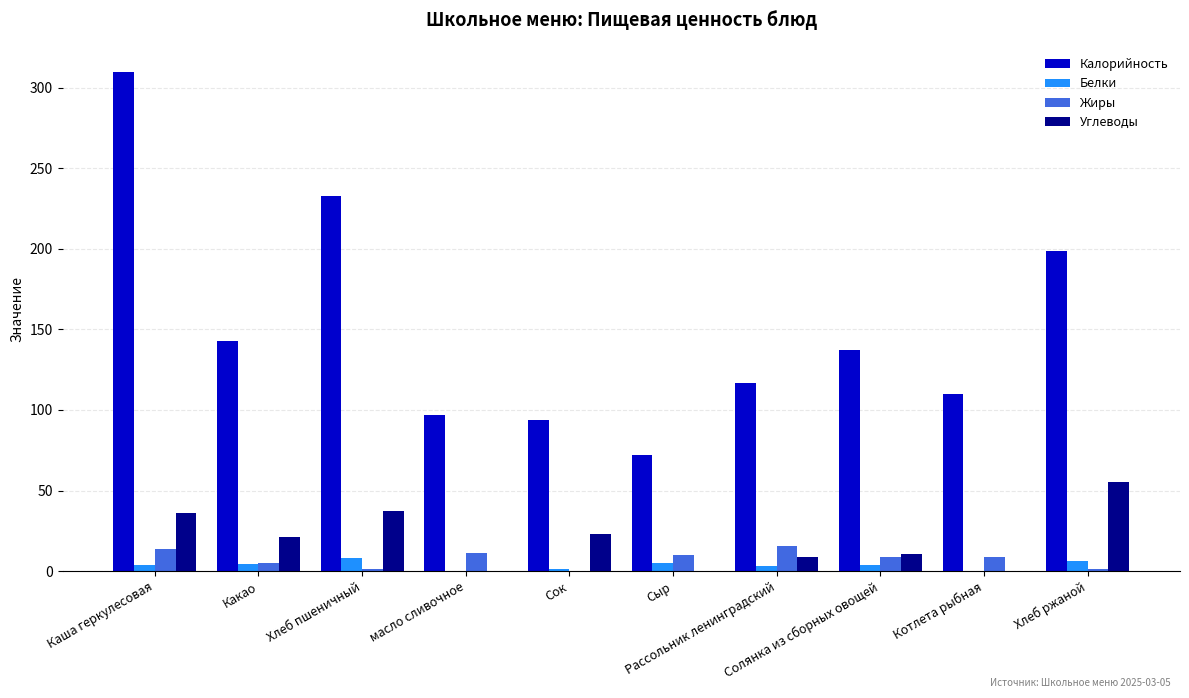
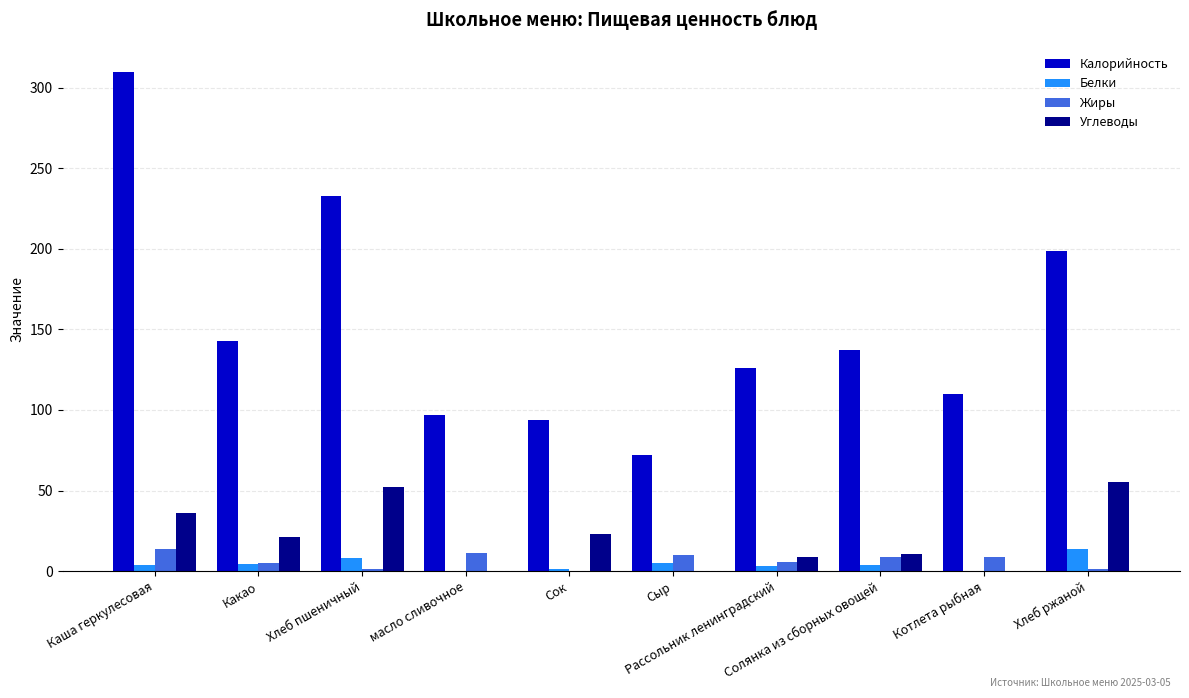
Углеводы, Хлеб пшеничный: 37 -> 52
Калорийность, Рассольник ленинградский: 117 -> 126
Жиры, Рассольник ленинградский: 15 -> 6
Белки, Хлеб ржаной: 6 -> 14
